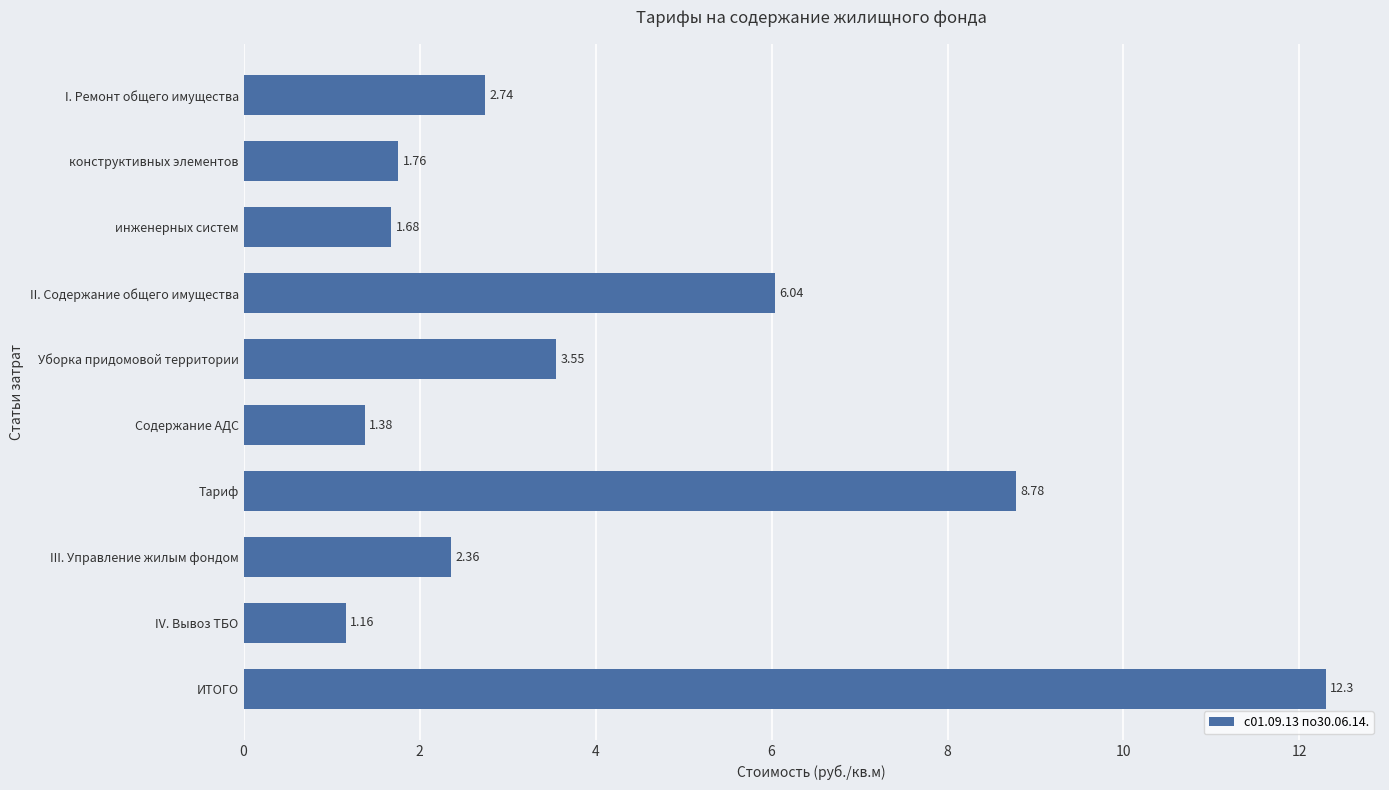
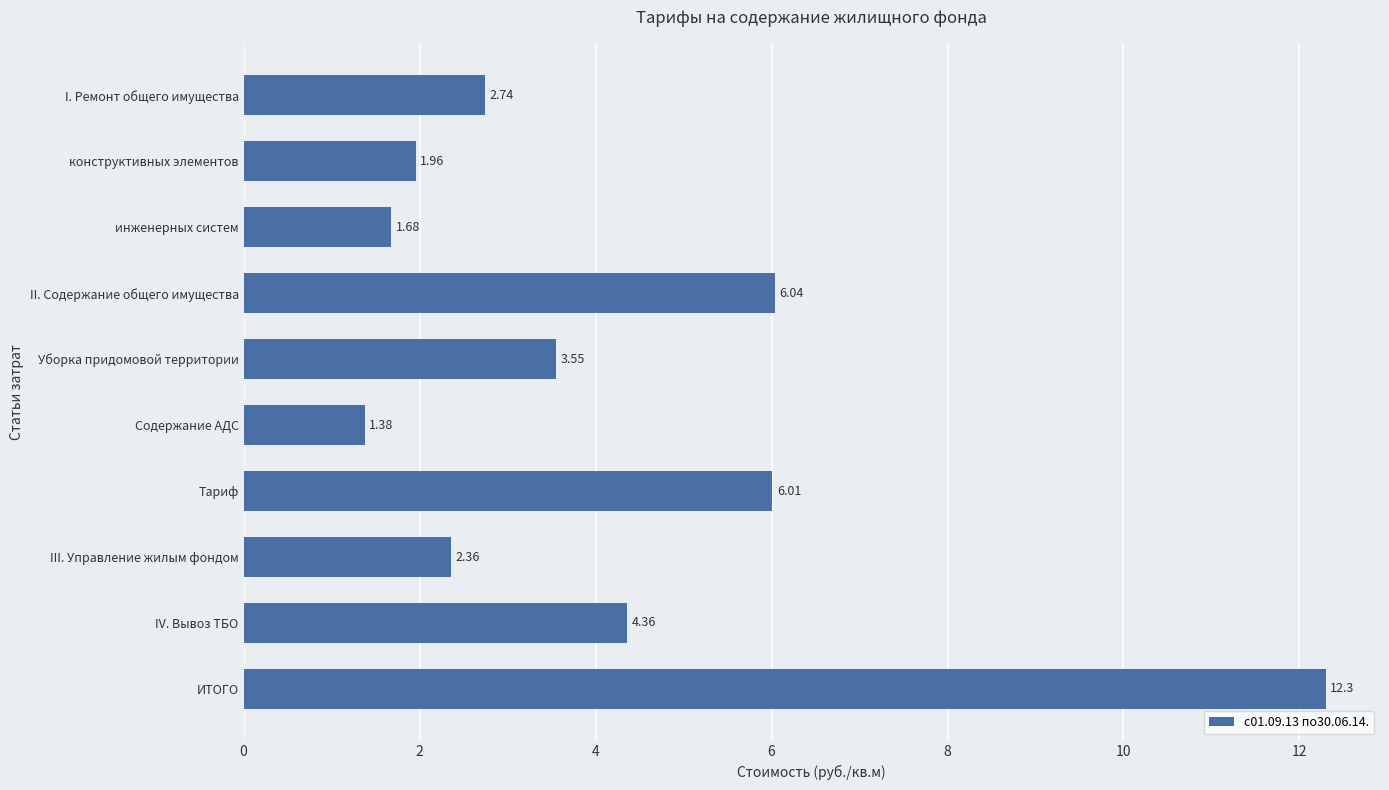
конструктивных элементов: 1.76 -> 1.96
Тариф: 8.78 -> 6.01
IV. Вывоз ТБО: 1.16 -> 4.36
